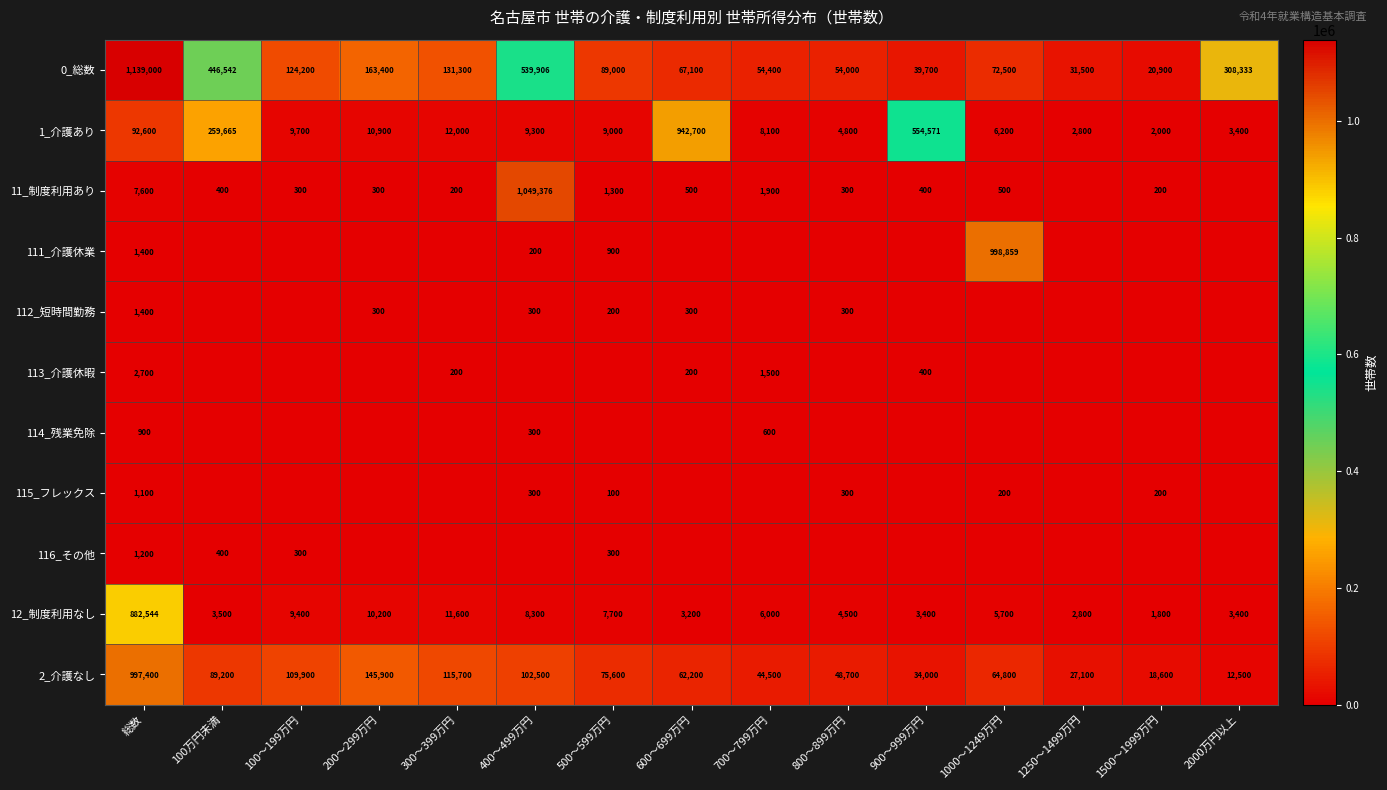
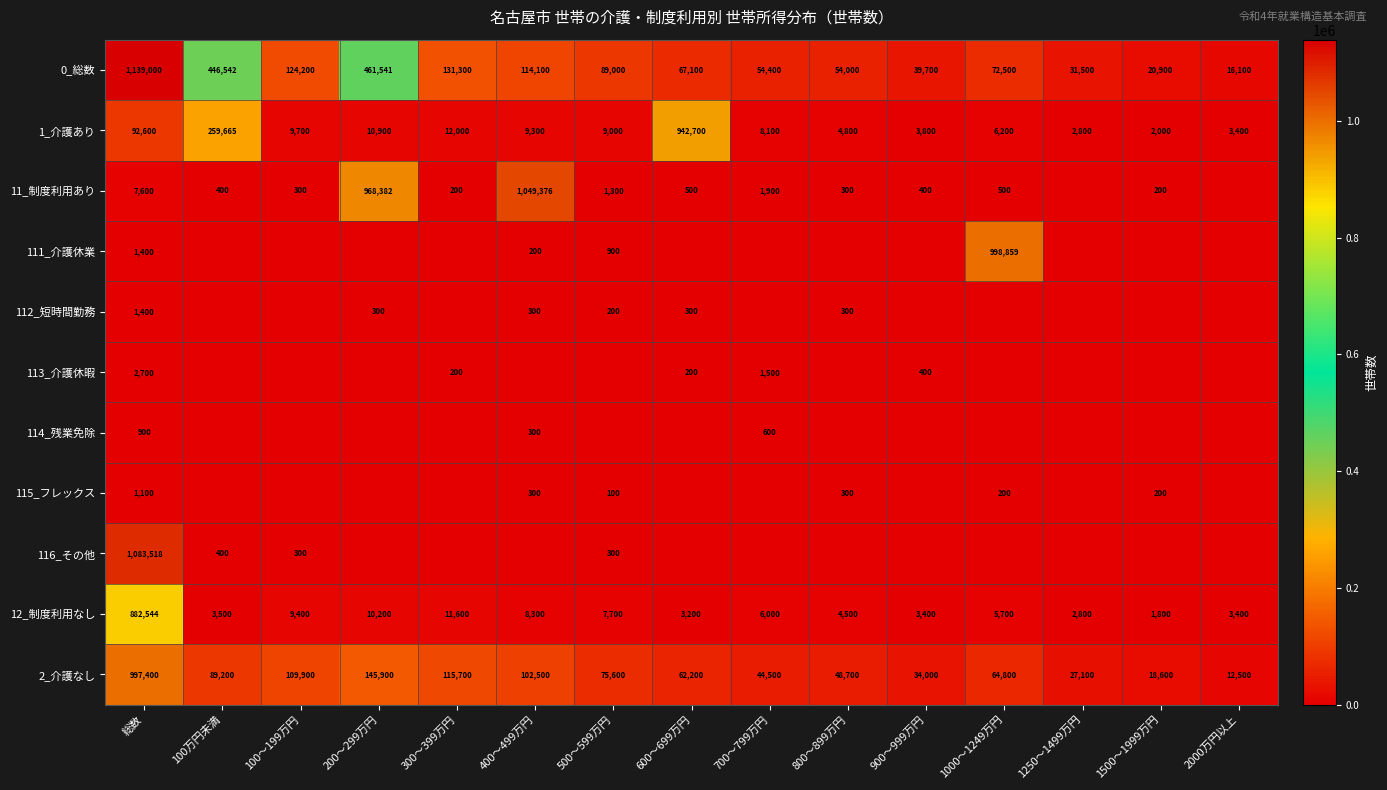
0_総数, 200～299万円: 163,400 -> 461,541
0_総数, 400～499万円: 539,906 -> 114,100
0_総数, 2000万円以上: 308,333 -> 16,100
1_介護あり, 900～999万円: 554,571 -> 3,800
11_制度利用あり, 200～299万円: 300 -> 968,382
116_その他, 総数: 1,200 -> 1,083,518
